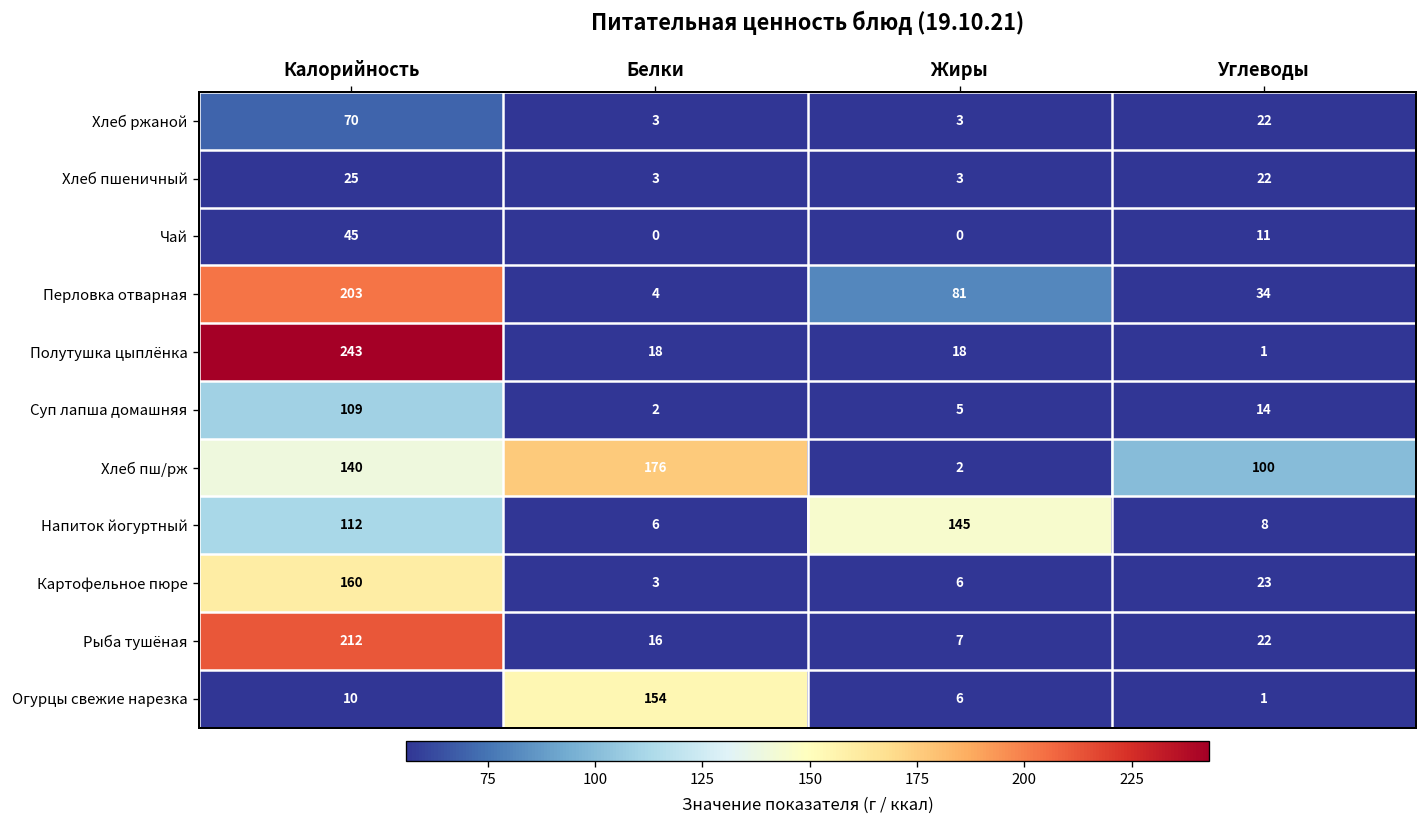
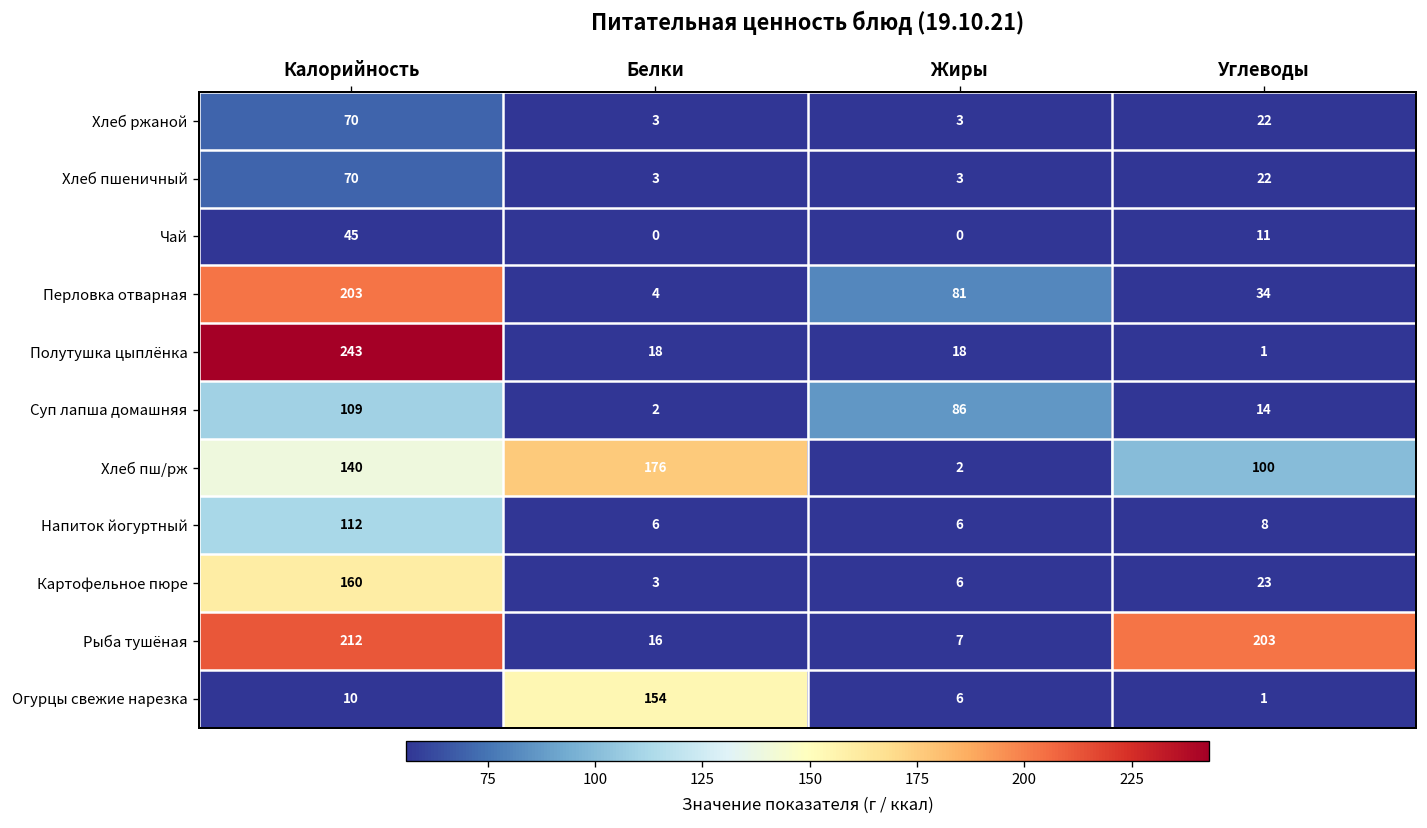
Хлеб пшеничный, Калорийность: 25 -> 70
Суп лапша домашняя, Жиры: 5 -> 86
Напиток йогуртный, Жиры: 145 -> 6
Рыба тушёная, Углеводы: 22 -> 203
